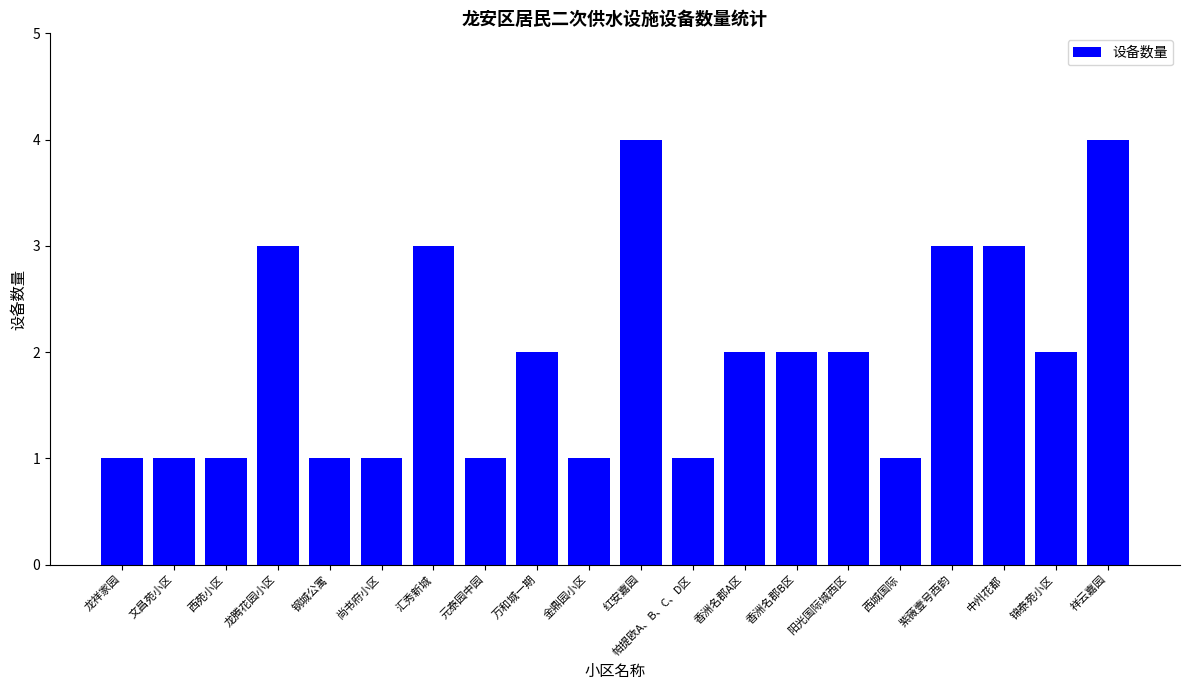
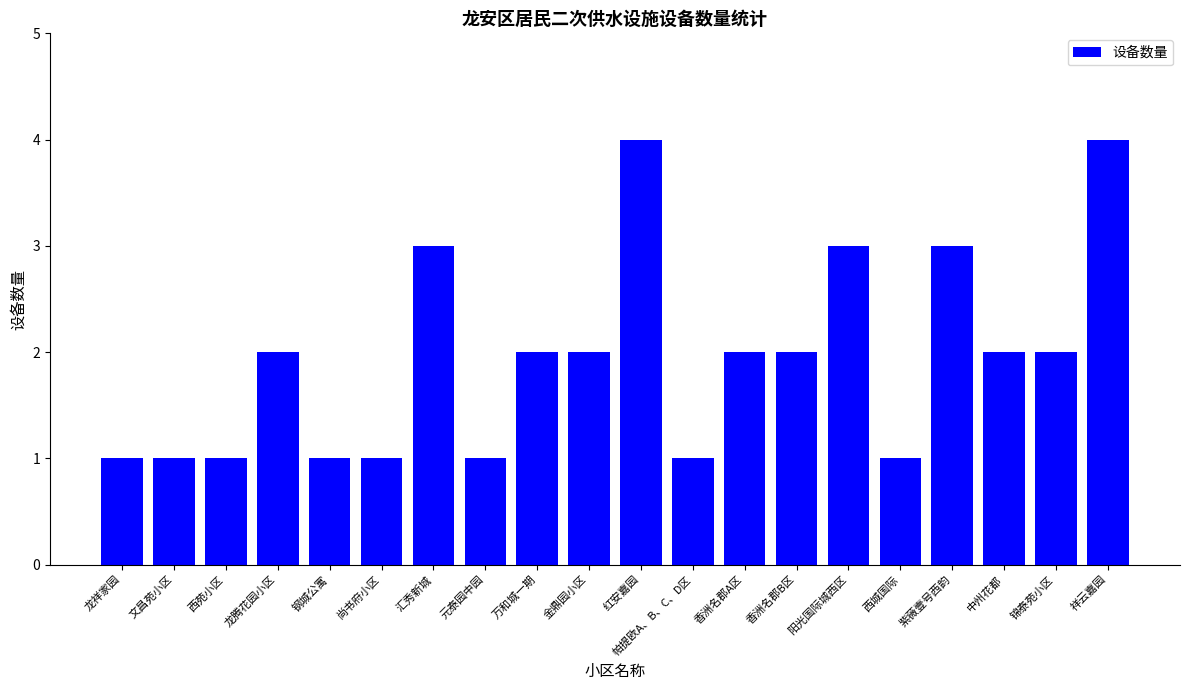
龙腾花园小区: 3 -> 2
金鼎园小区: 1 -> 2
阳光国际城西区: 2 -> 3
中州花都: 3 -> 2
